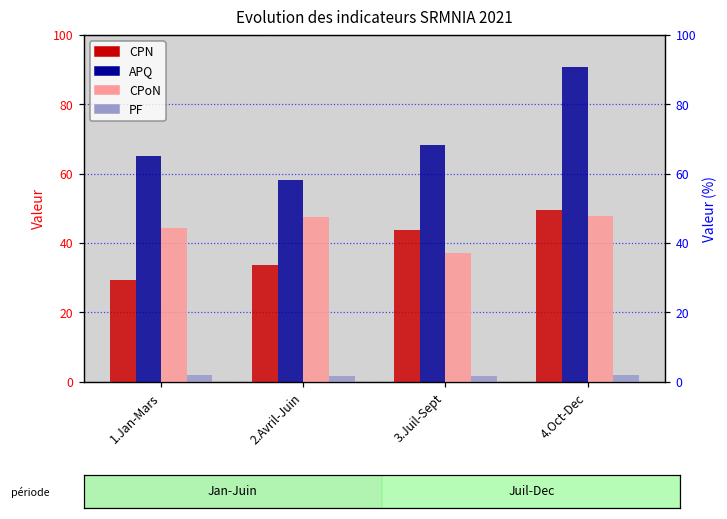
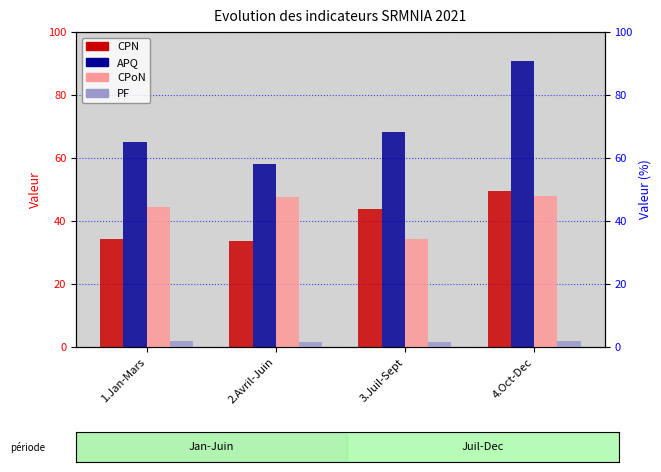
CPN, 1.Jan-Mars: 29 -> 34
CPoN, 3.Juil-Sept: 37 -> 34
